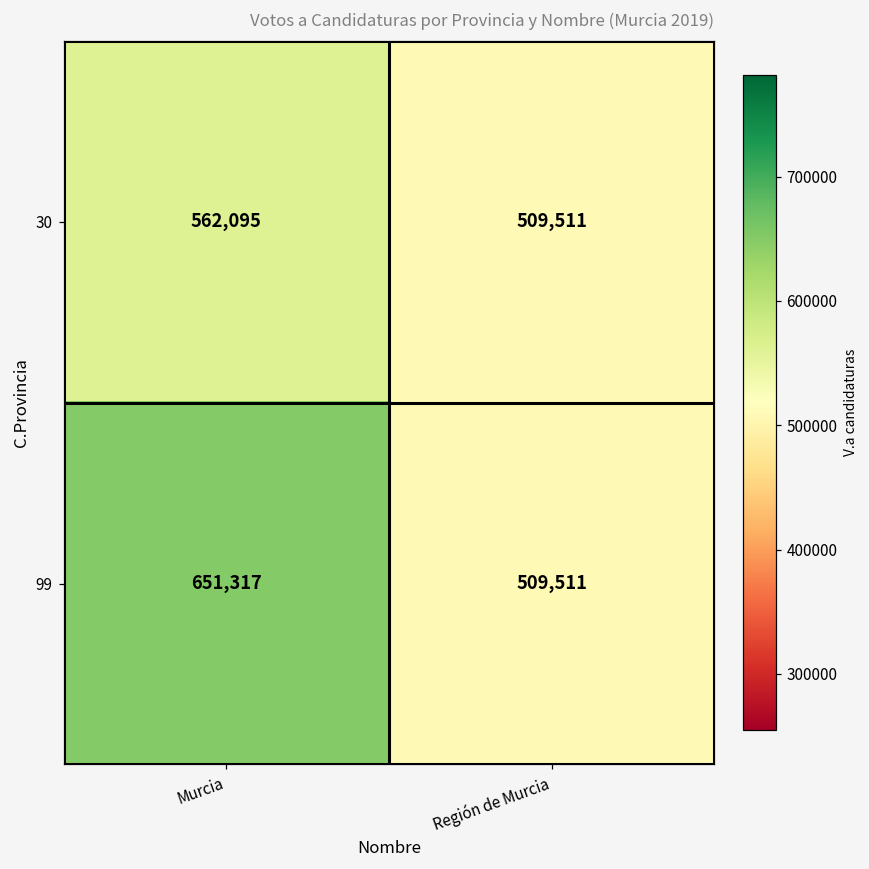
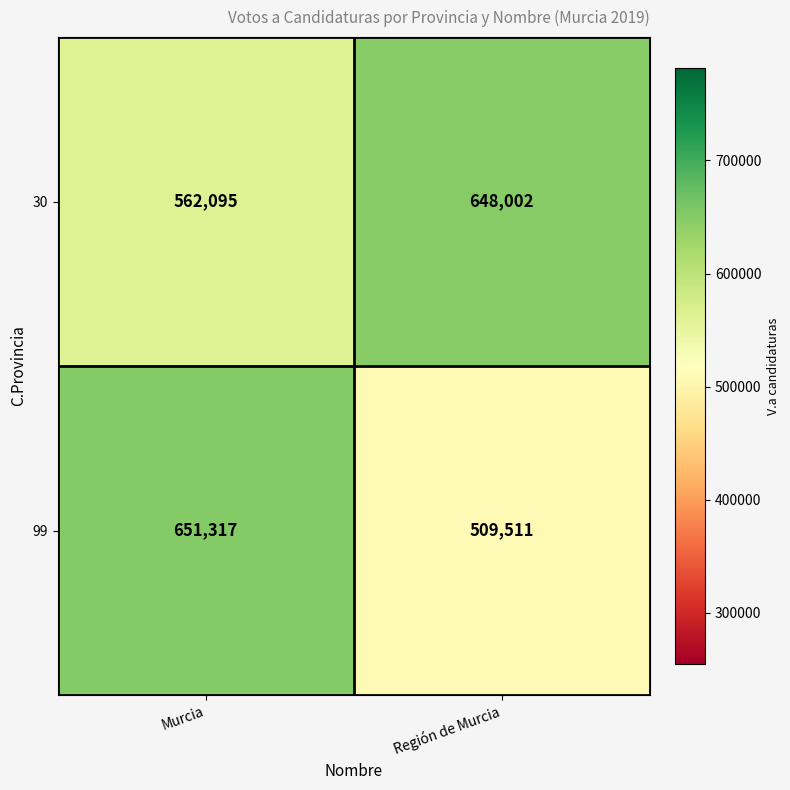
30, Región de Murcia: 509,511 -> 648,002
